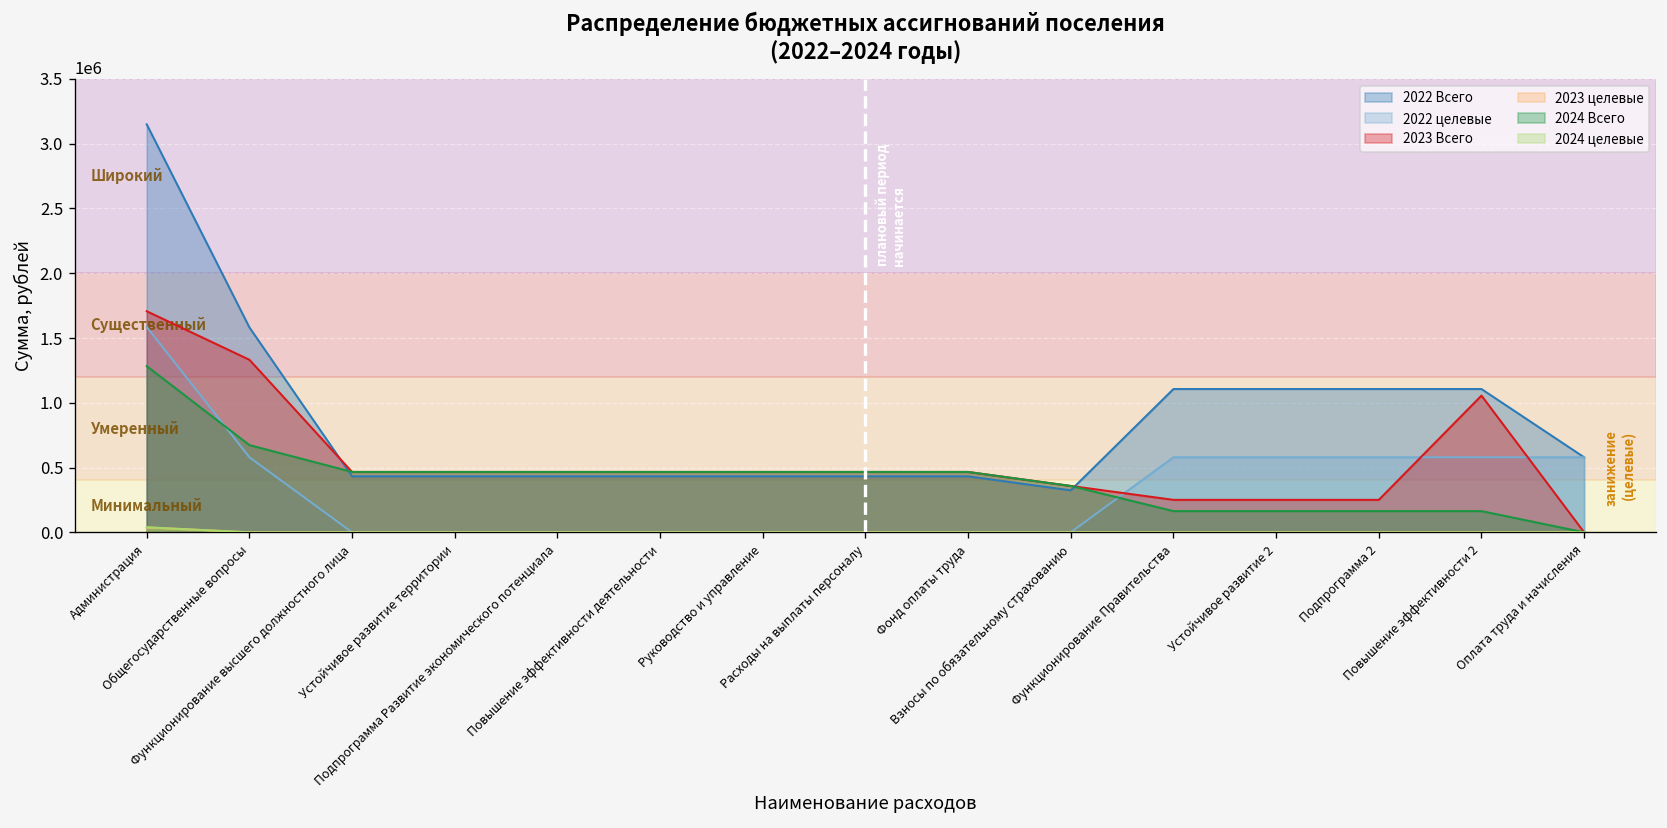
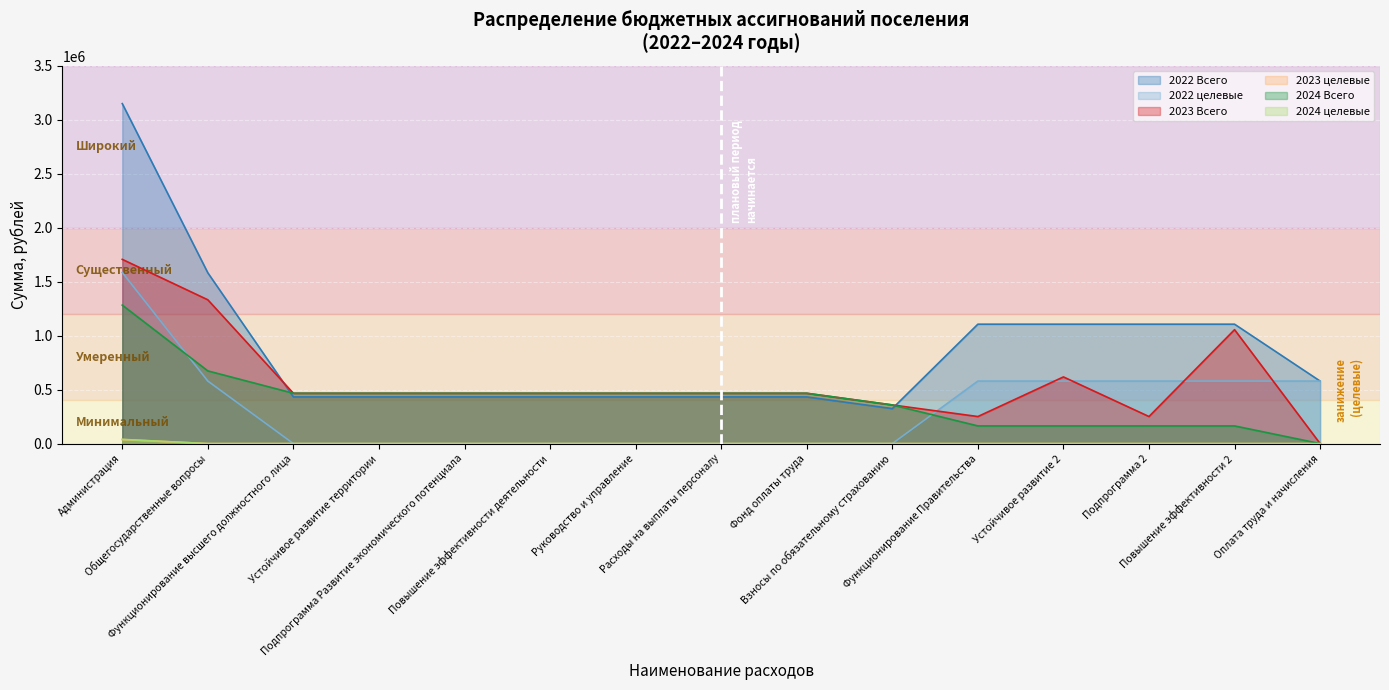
2023 Всего, Устойчивое развитие 2: 250000 -> 620000
